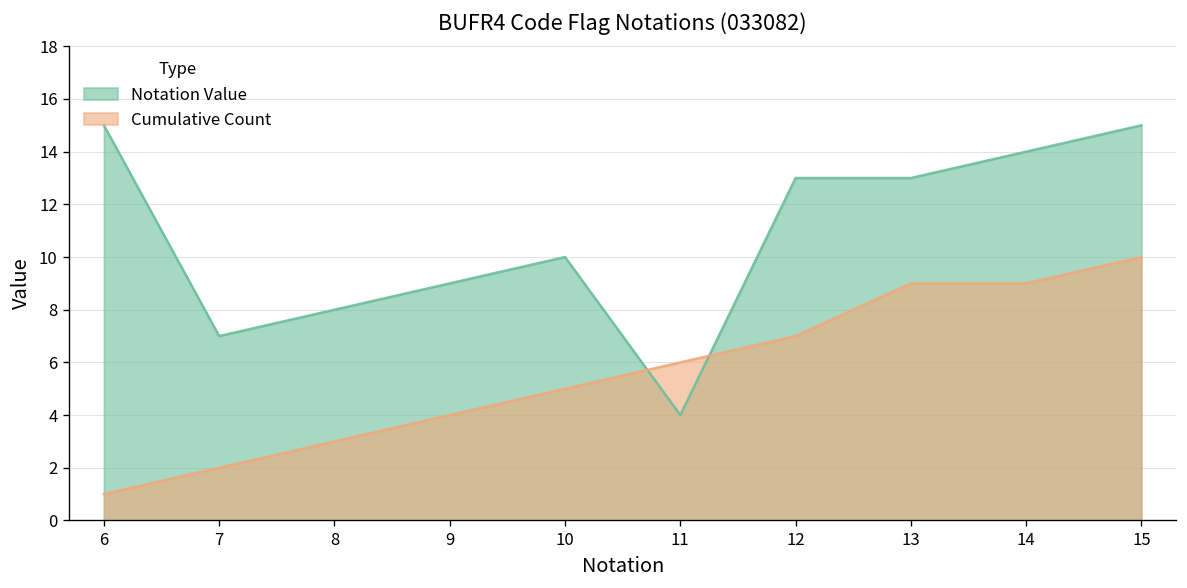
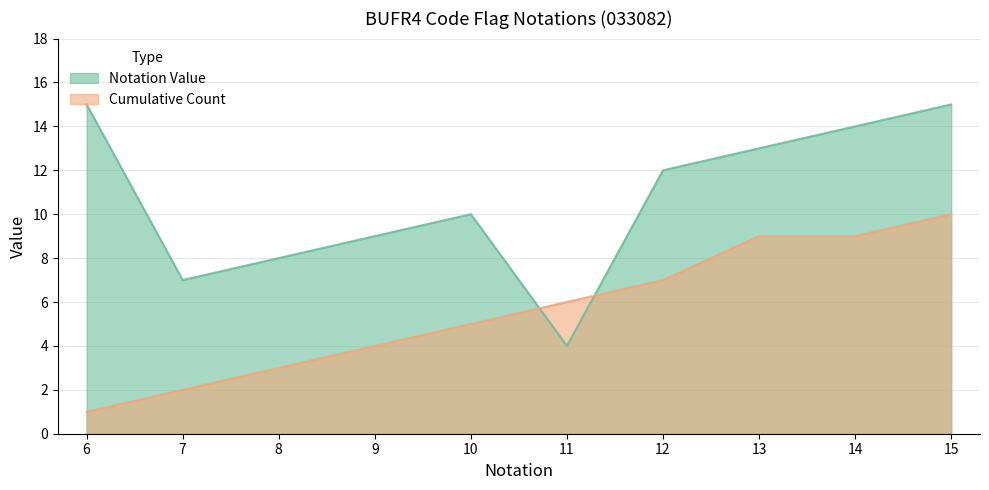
Notation Value, 12: 13 -> 12
